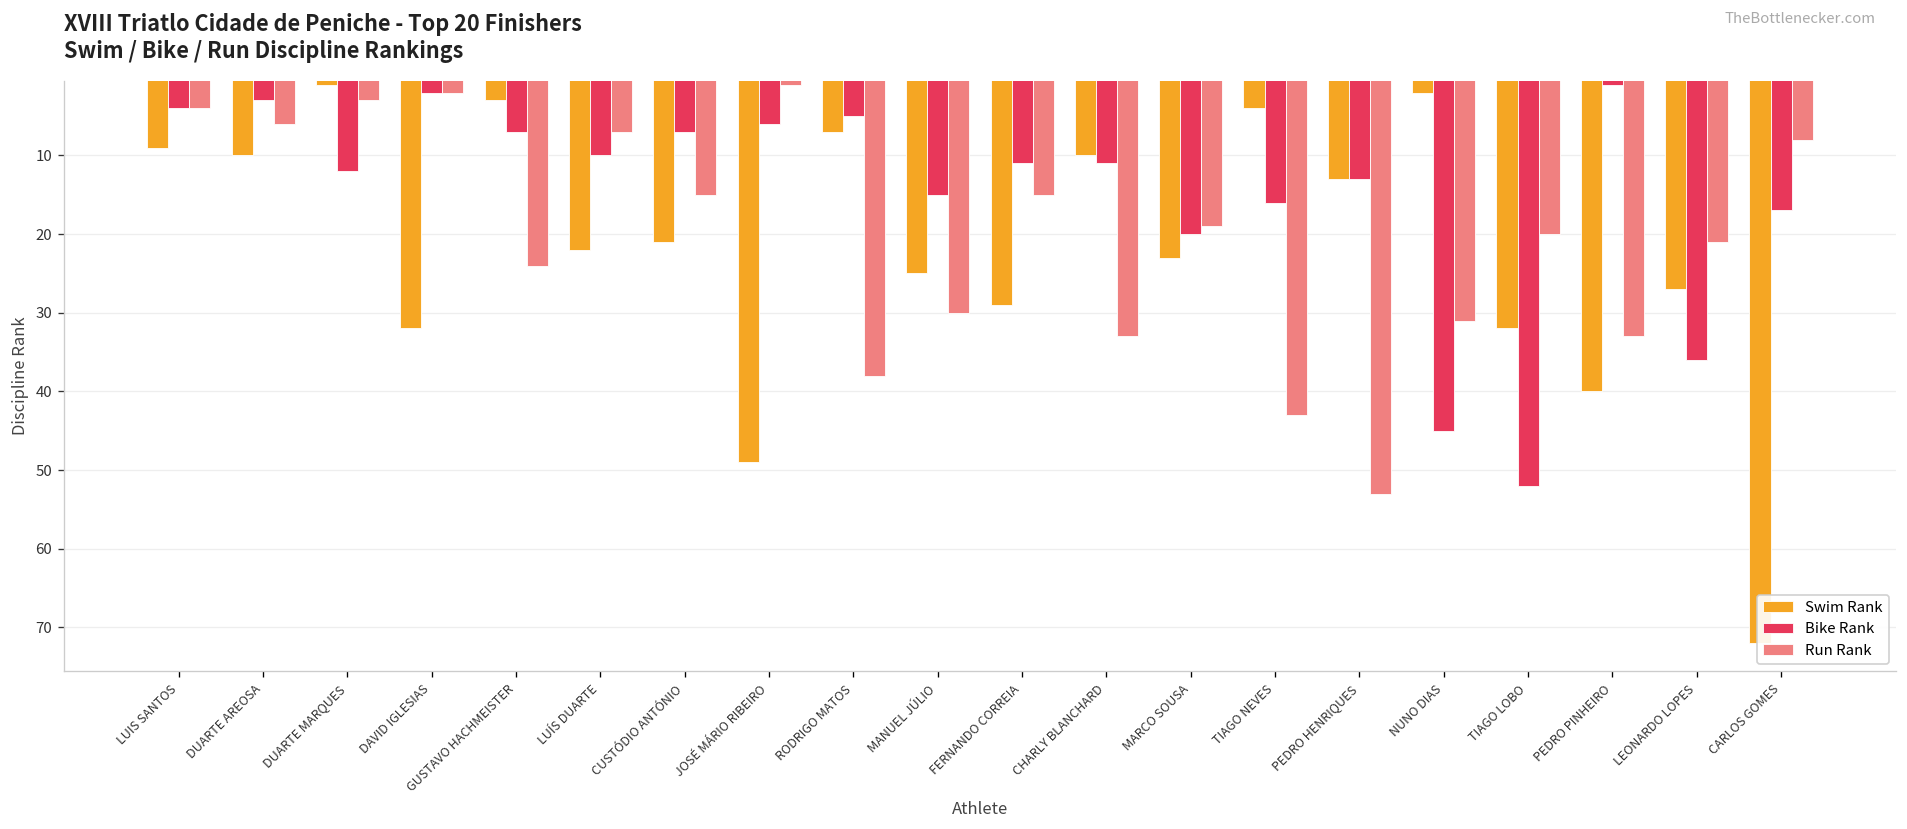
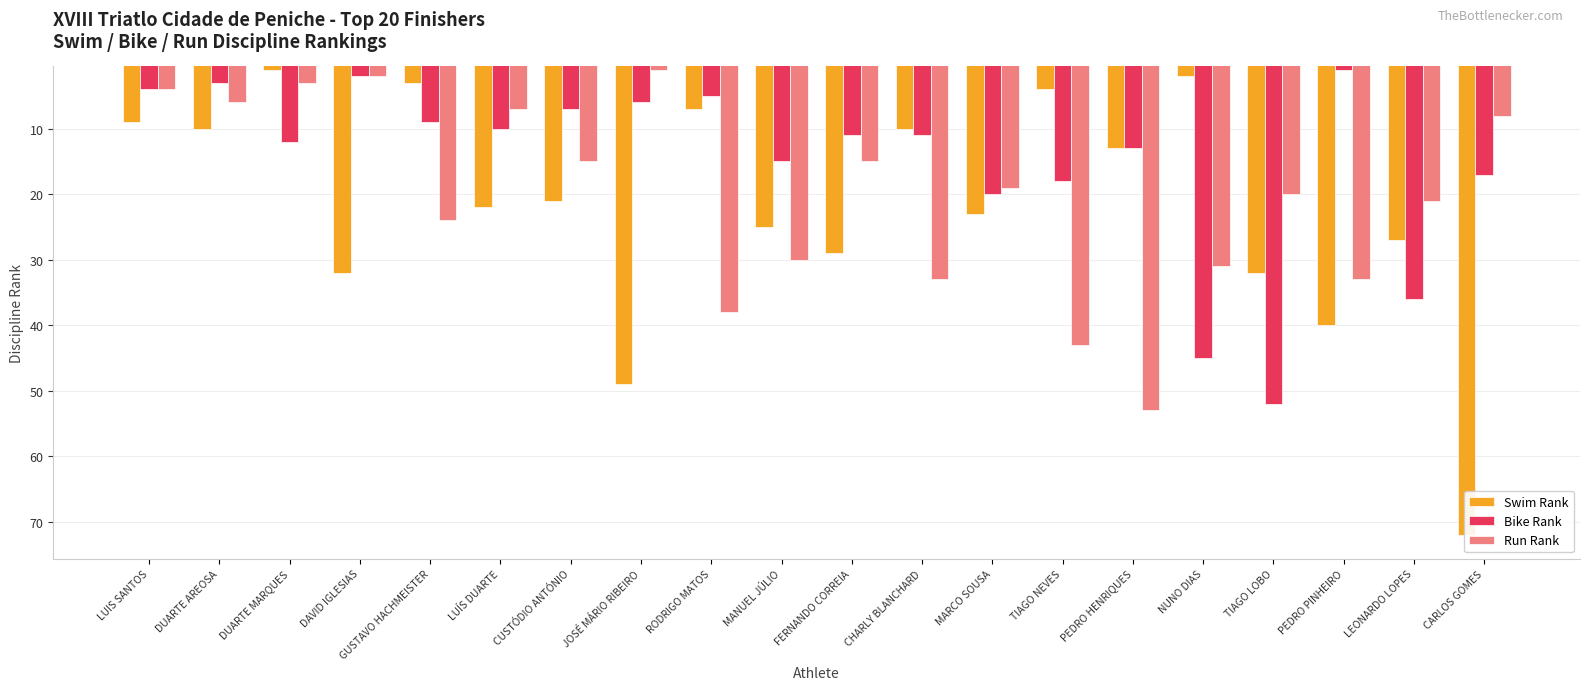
Bike Rank, GUSTAVO HACHMEISTER: 7 -> 9
Bike Rank, TIAGO NEVES: 16 -> 18
